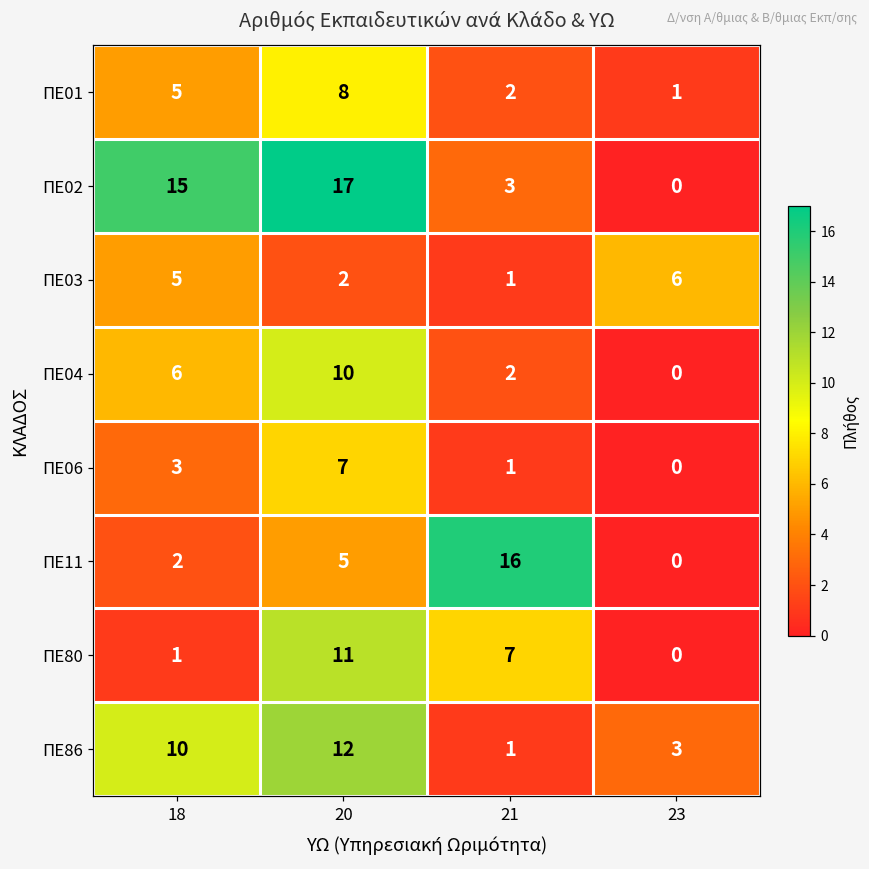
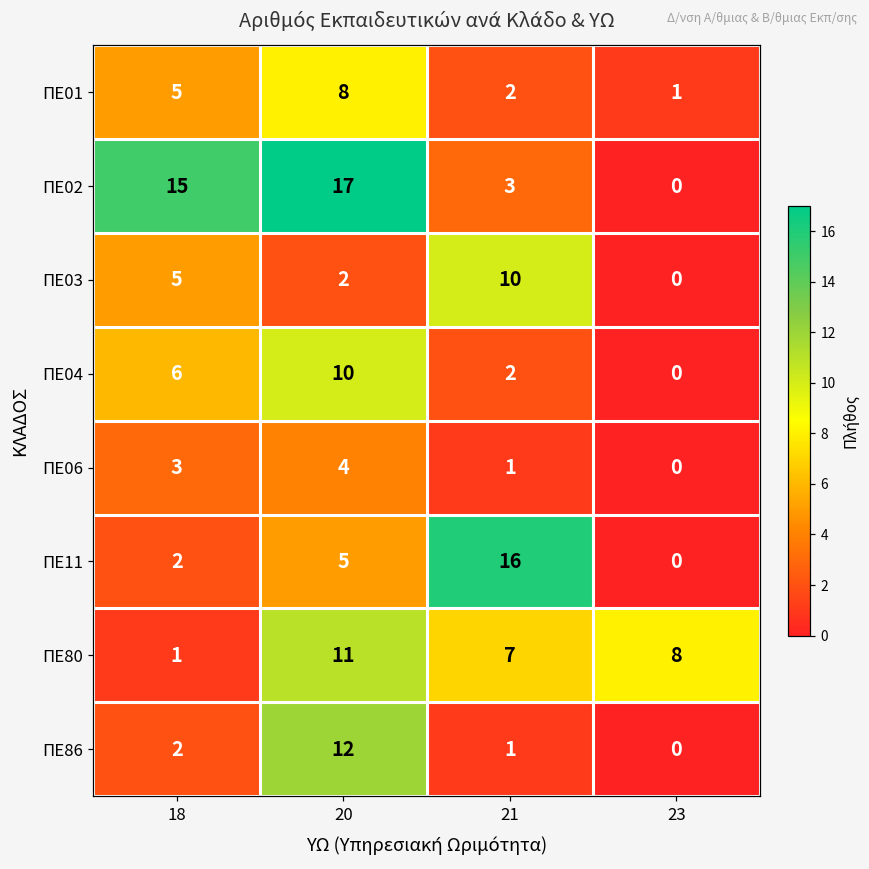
ΠΕ03, 21: 1 -> 10
ΠΕ03, 23: 6 -> 0
ΠΕ06, 20: 7 -> 4
ΠΕ80, 23: 0 -> 8
ΠΕ86, 18: 10 -> 2
ΠΕ86, 23: 3 -> 0
